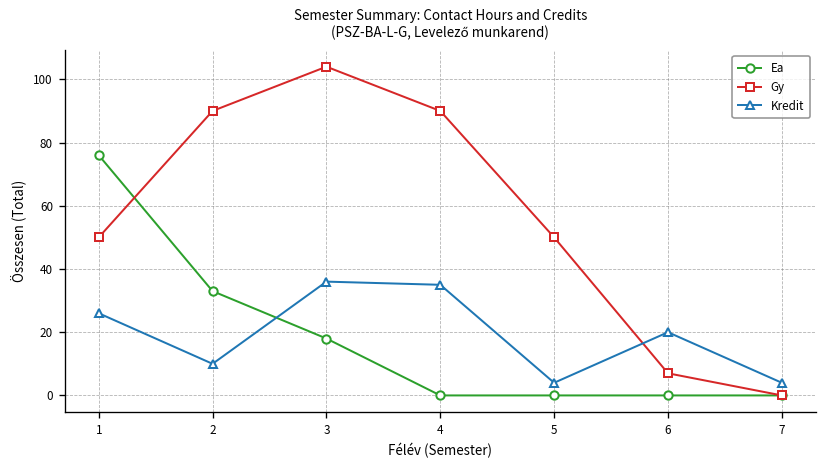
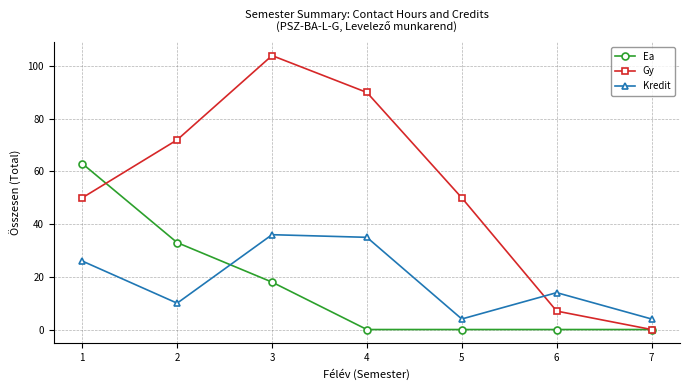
Ea, 1: 76 -> 63
Gy, 2: 90 -> 72
Kredit, 6: 20 -> 14
